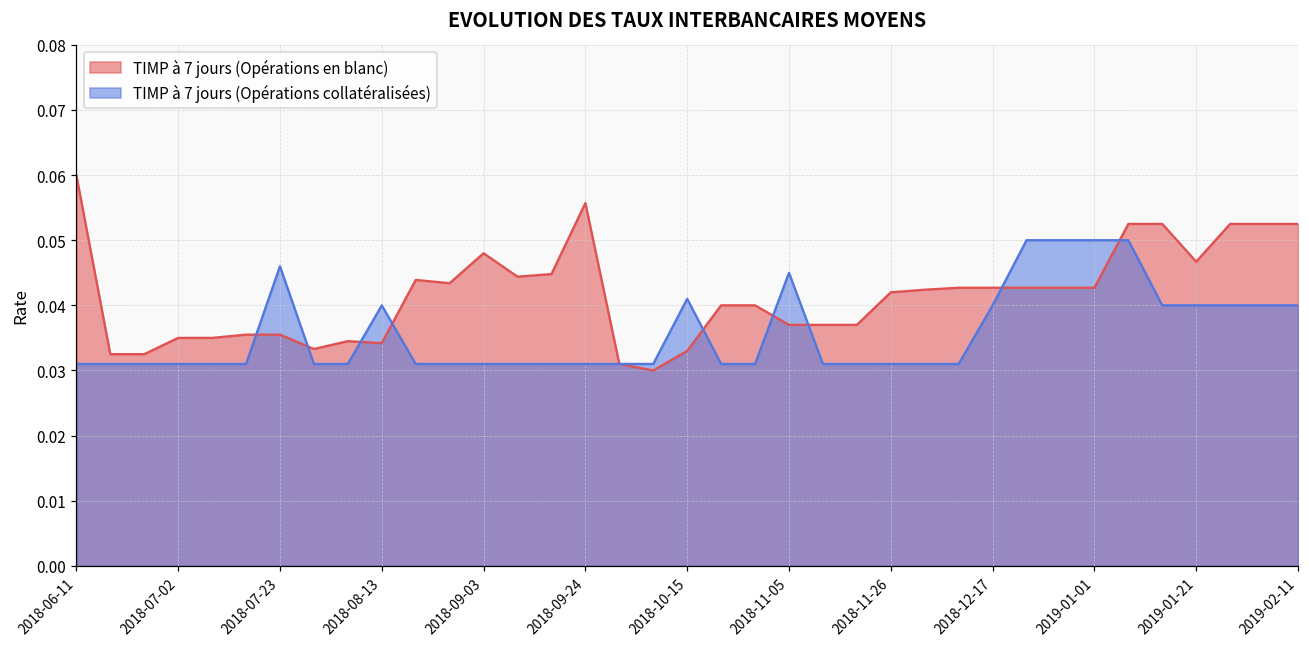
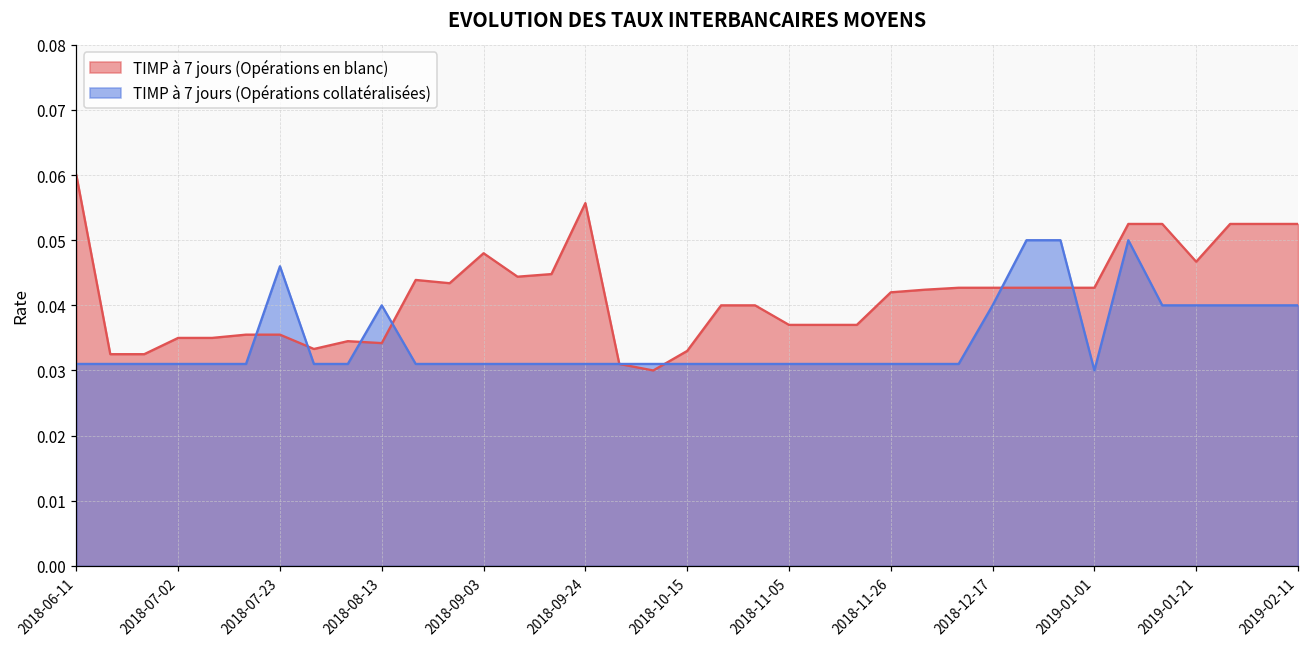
TIMP à 7 jours (Opérations collatéralisées), 2018-10-15: 0.041 -> 0.031
TIMP à 7 jours (Opérations collatéralisées), 2018-11-05: 0.045 -> 0.031
TIMP à 7 jours (Opérations collatéralisées), 2019-01-01: 0.05 -> 0.03
